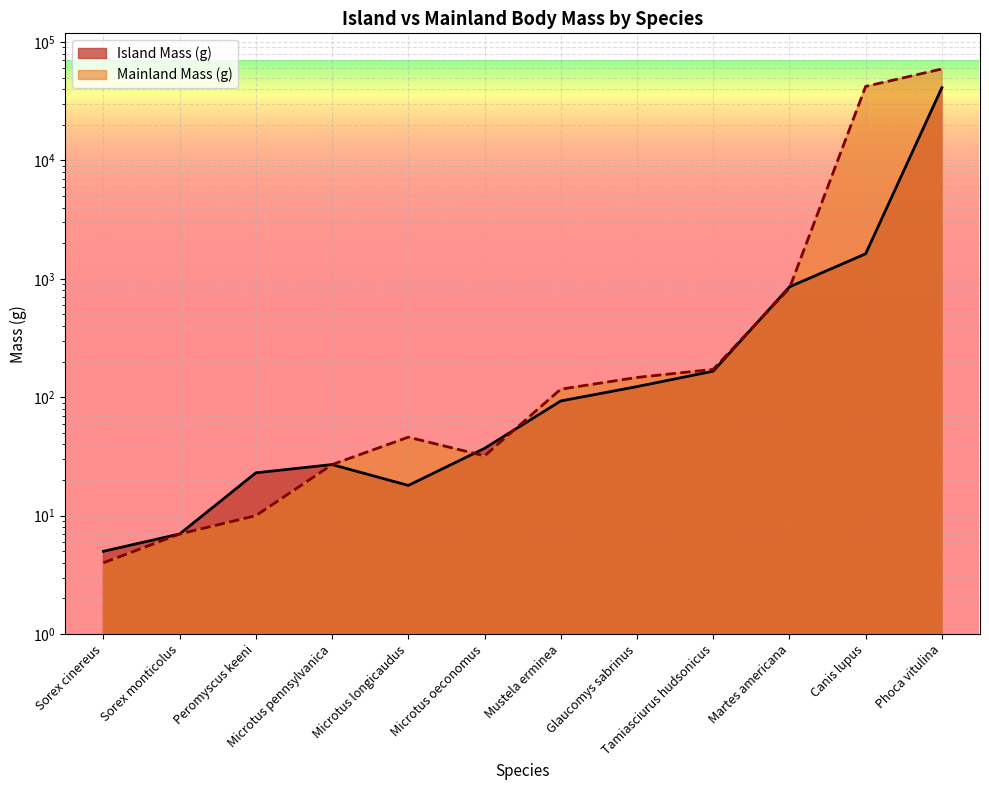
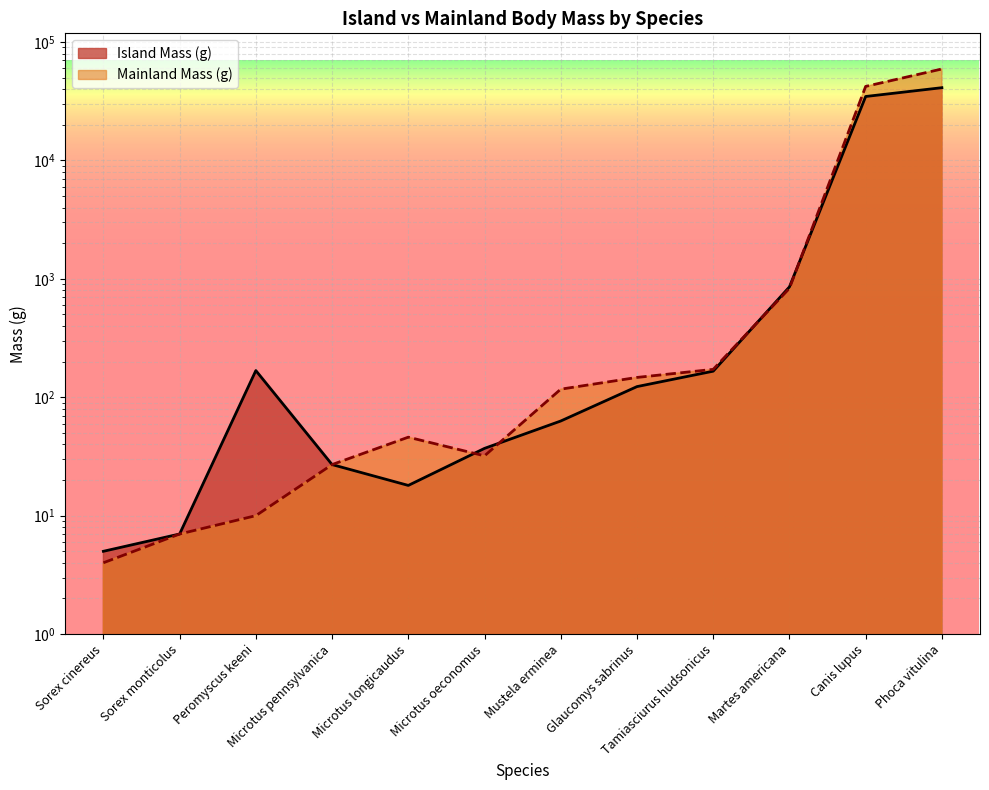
Island Mass (g), Peromyscus keeni: 23 -> 170
Island Mass (g), Mustela erminea: 90 -> 60
Island Mass (g), Canis lupus: 1600 -> 35000
